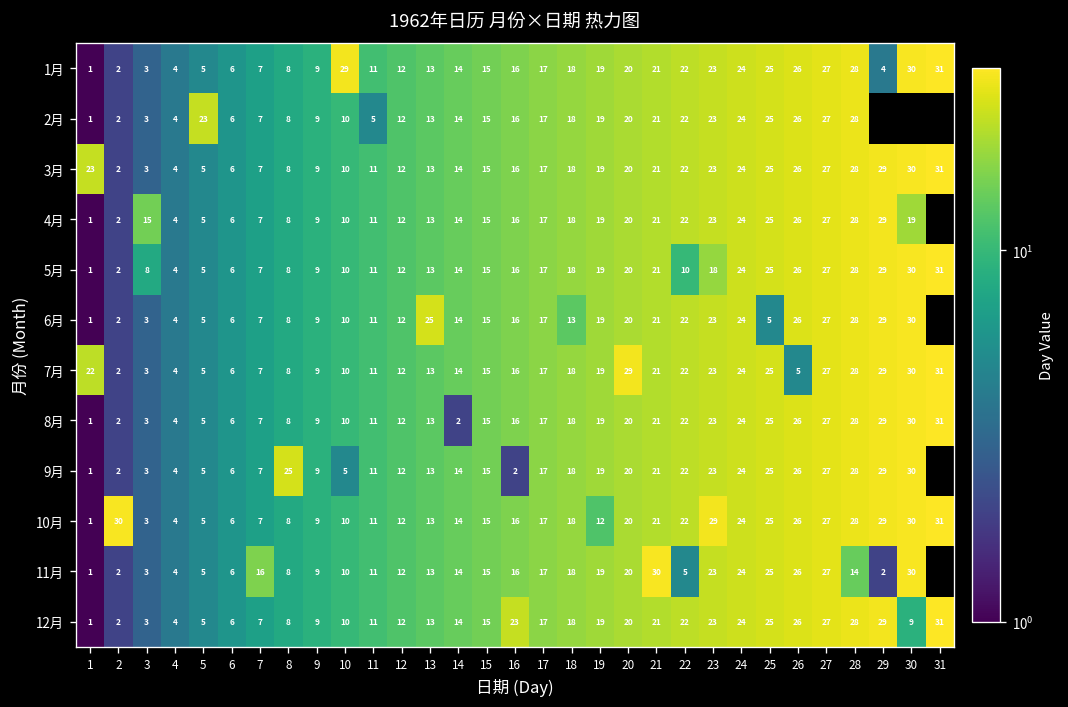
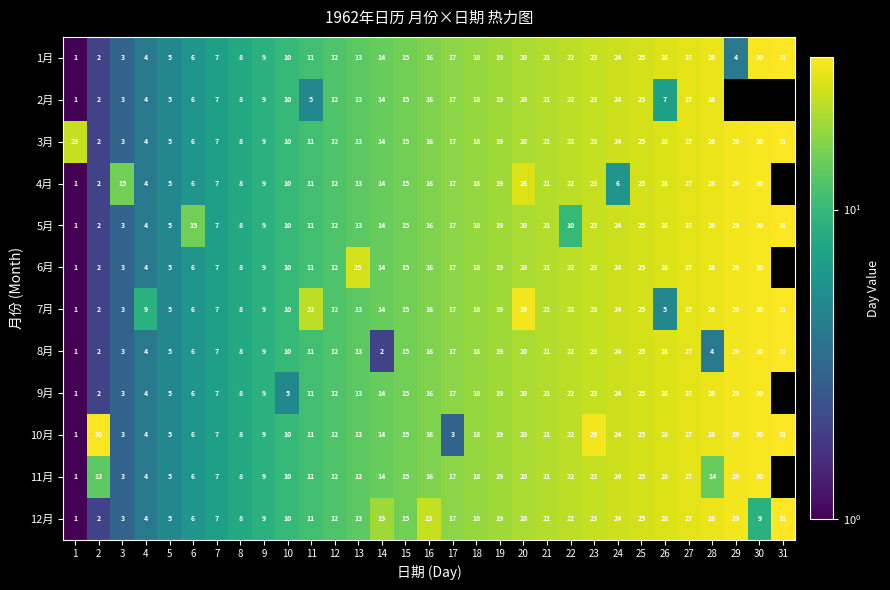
1月, 10: 29 -> 10
2月, 5: 23 -> 5
2月, 26: 26 -> 7
4月, 20: 20 -> 26
4月, 24: 24 -> 6
4月, 30: 19 -> 30
5月, 3: 8 -> 3
5月, 6: 6 -> 15
5月, 23: 18 -> 23
6月, 18: 13 -> 18
6月, 25: 5 -> 25
7月, 1: 22 -> 1
7月, 4: 4 -> 9
7月, 11: 11 -> 22
8月, 28: 28 -> 4
9月, 8: 25 -> 8
9月, 16: 2 -> 16
10月, 17: 17 -> 3
10月, 19: 12 -> 19
11月, 2: 2 -> 13
11月, 7: 16 -> 7
11月, 21: 30 -> 21
11月, 22: 5 -> 22
11月, 29: 2 -> 29
12月, 14: 14 -> 19
